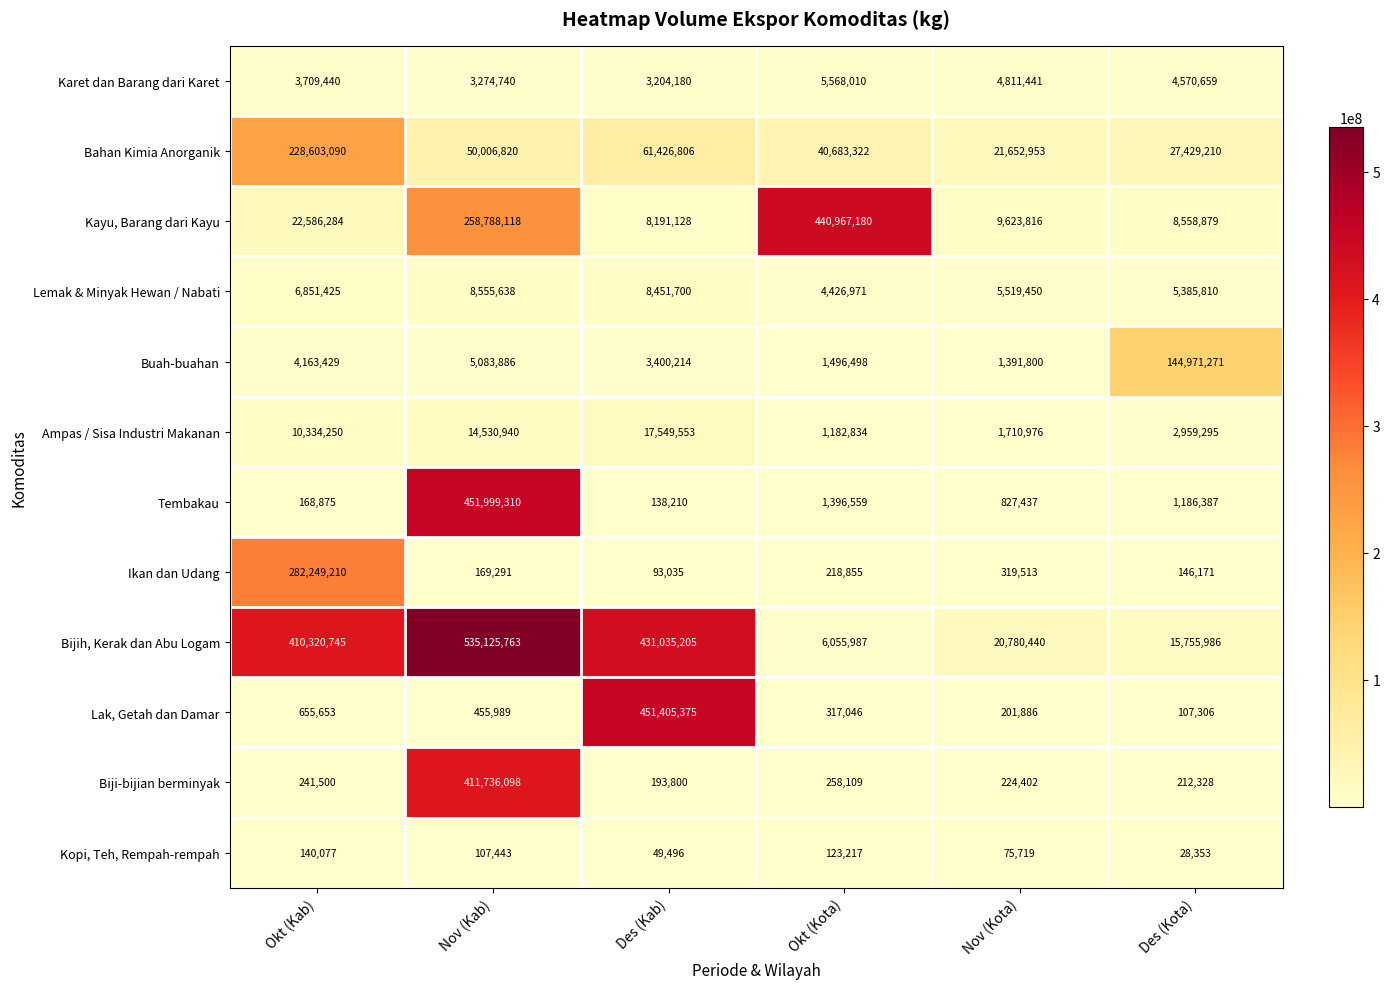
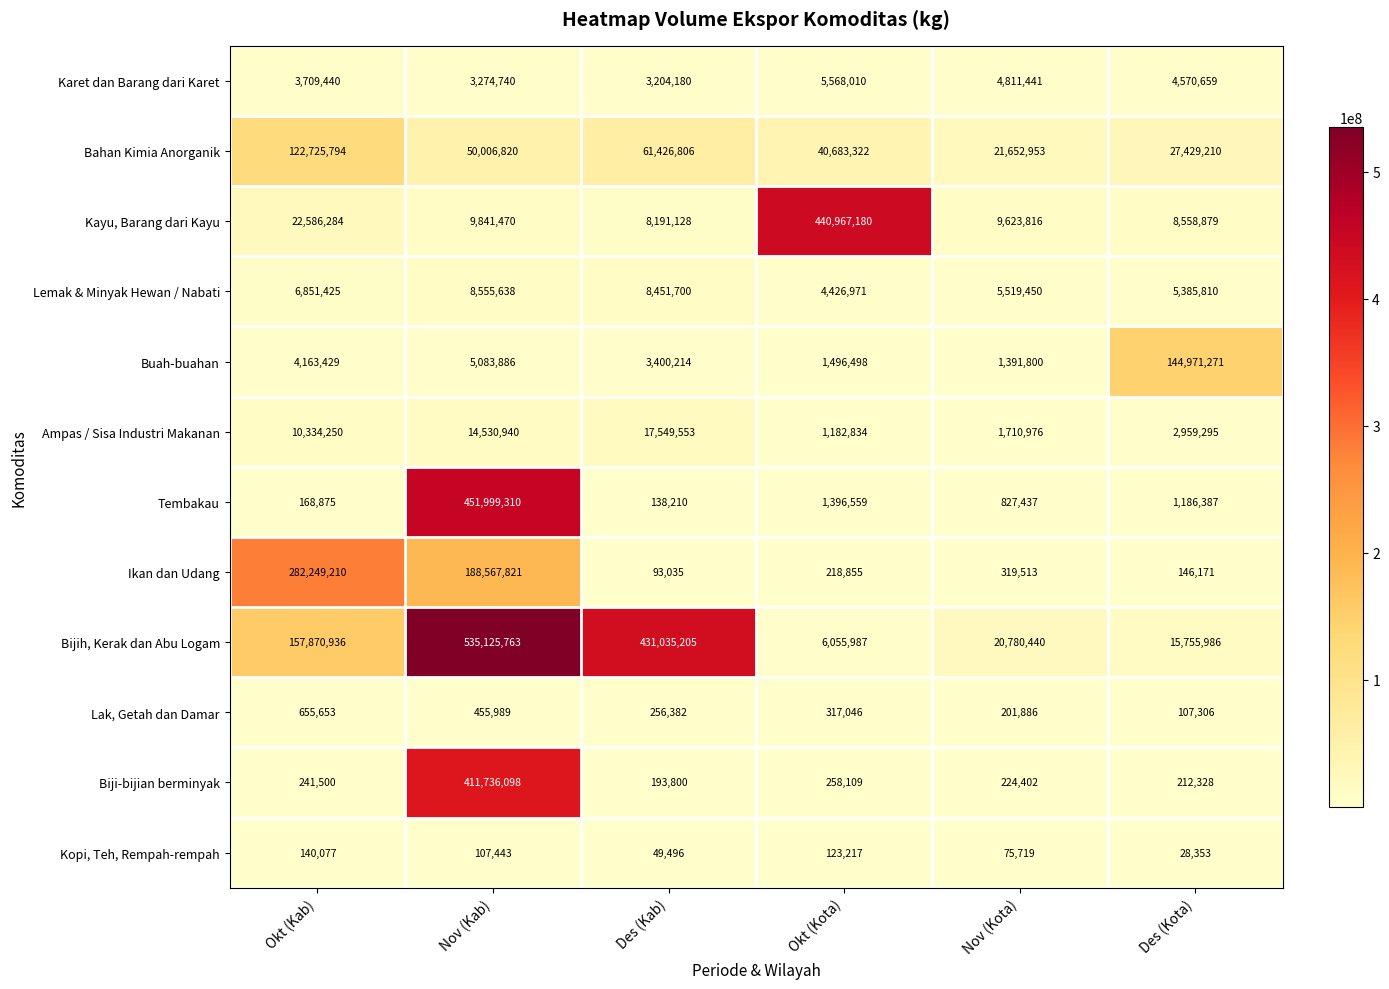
Bahan Kimia Anorganik, Okt (Kab): 228,603,090 -> 122,725,794
Kayu, Barang dari Kayu, Nov (Kab): 258,788,118 -> 9,841,470
Ikan dan Udang, Nov (Kab): 169,291 -> 188,567,821
Bijih, Kerak dan Abu Logam, Okt (Kab): 410,320,745 -> 157,870,936
Lak, Getah dan Damar, Des (Kab): 451,405,375 -> 256,382
